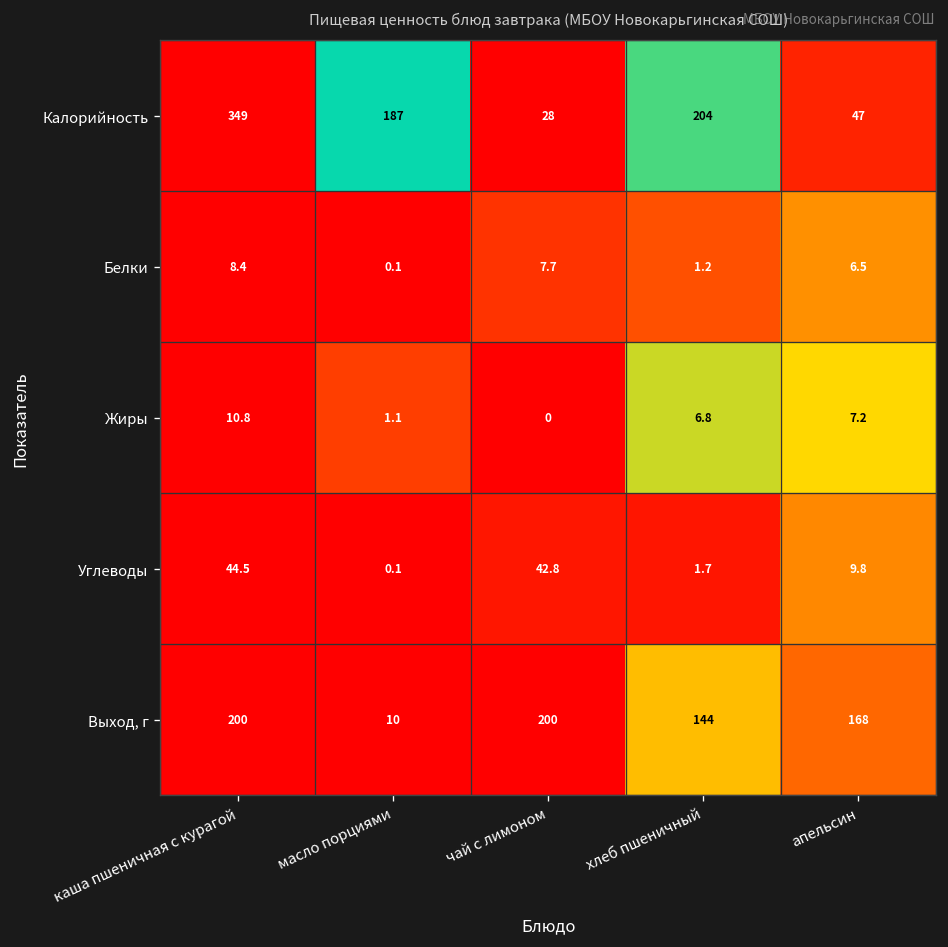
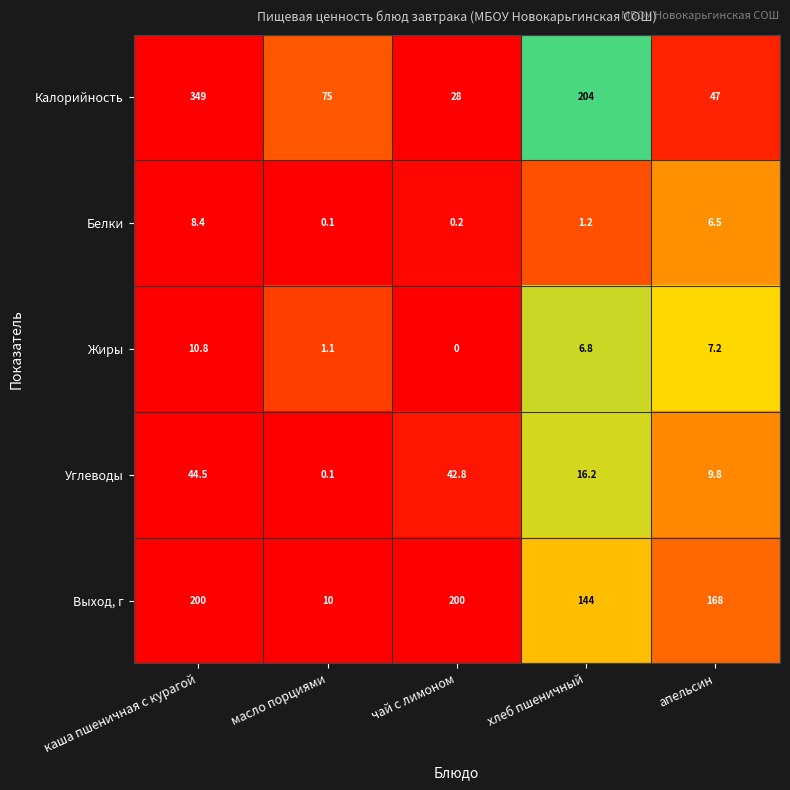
Калорийность, масло порциями: 187 -> 75
Белки, чай с лимоном: 7.7 -> 0.2
Углеводы, хлеб пшеничный: 1.7 -> 16.2
